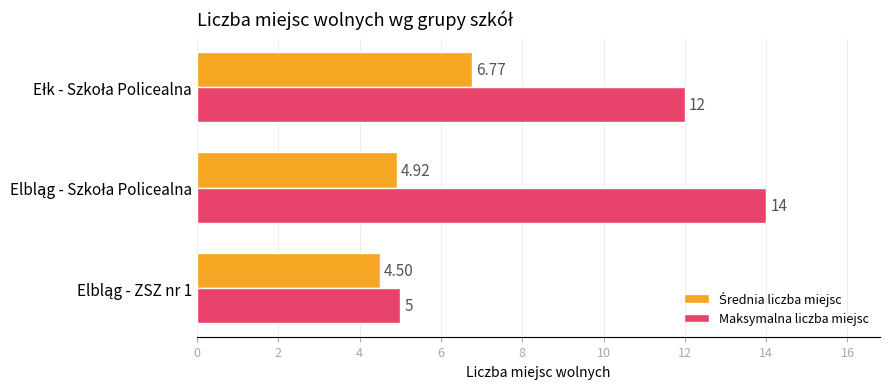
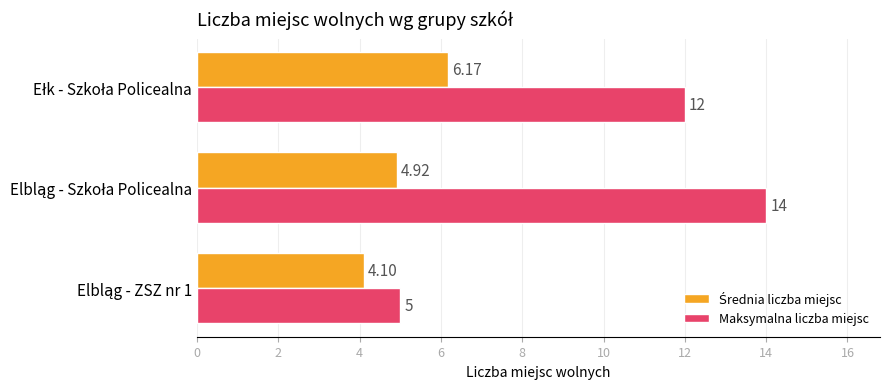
Średnia liczba miejsc, Ełk - Szkoła Policealna: 6.77 -> 6.17
Średnia liczba miejsc, Elbląg - ZSZ nr 1: 4.50 -> 4.10
